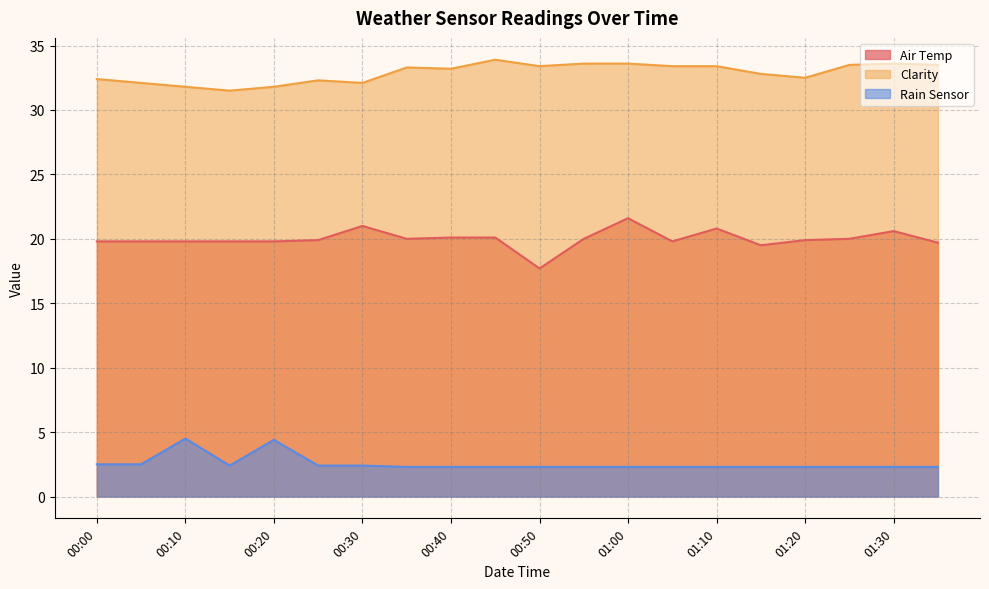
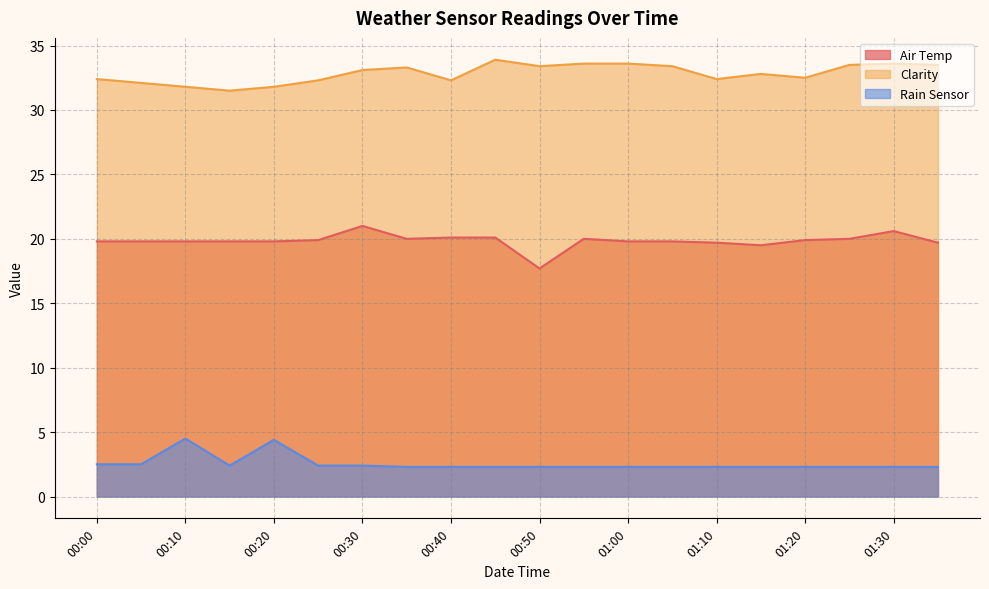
Clarity, 00:30: 32.1 -> 33.1
Clarity, 00:40: 33.2 -> 32.3
Air Temp, 01:00: 21.6 -> 19.8
Air Temp, 01:10: 20.8 -> 19.7
Clarity, 01:10: 33.4 -> 32.4
